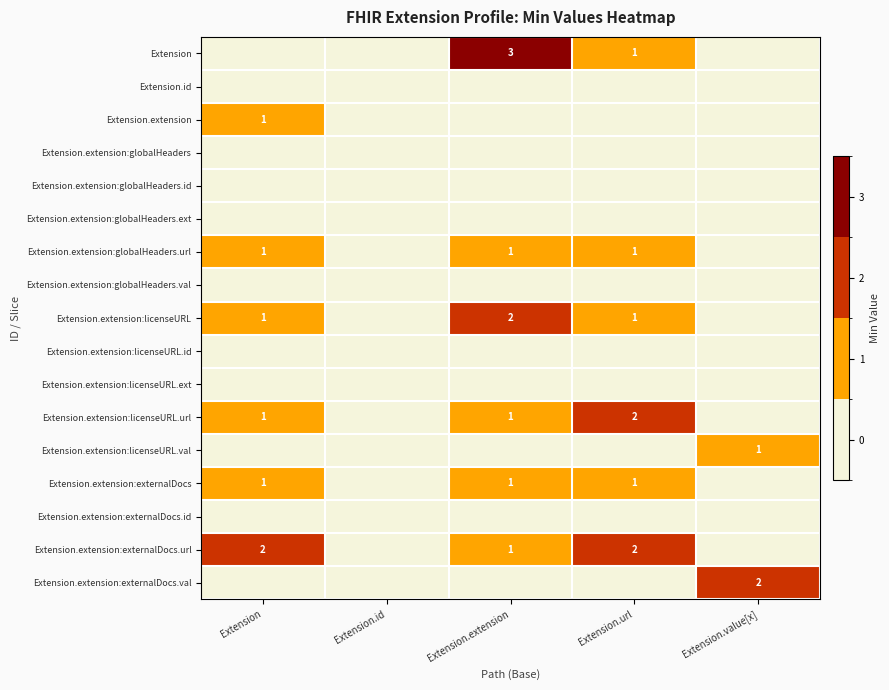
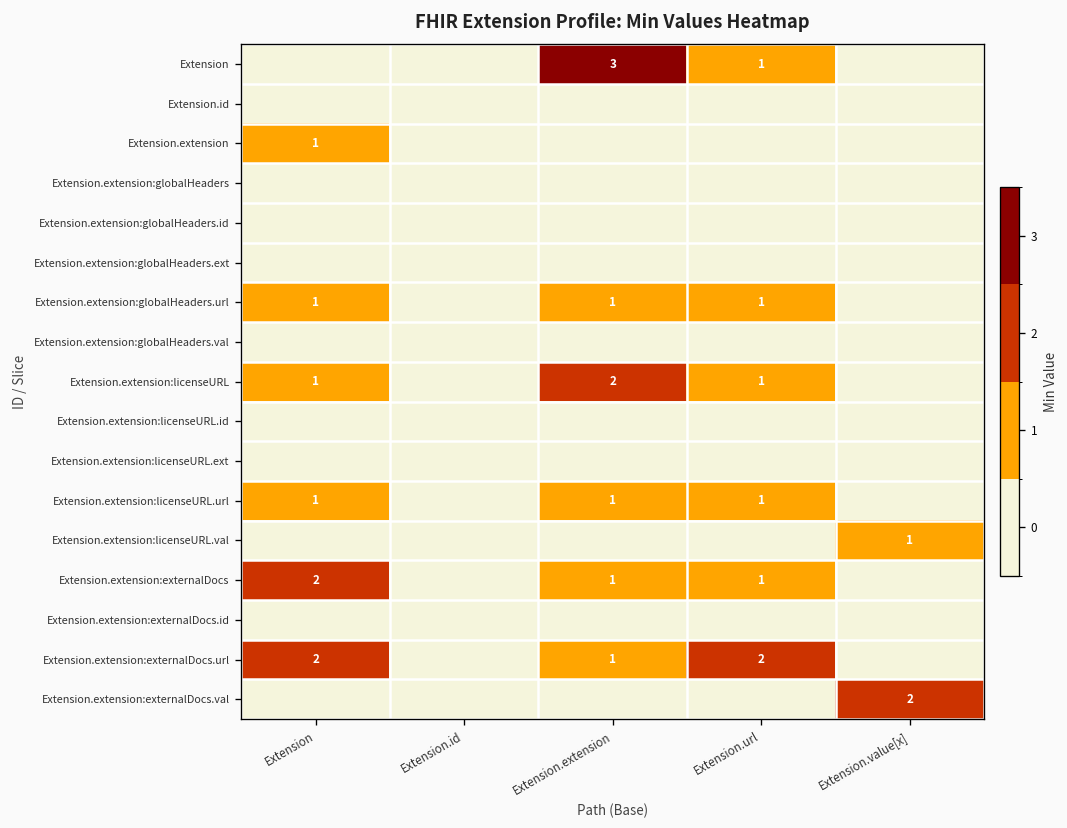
Extension.extension:licenseURL.url, Extension.url: 2 -> 1
Extension.extension:externalDocs, Extension: 1 -> 2
